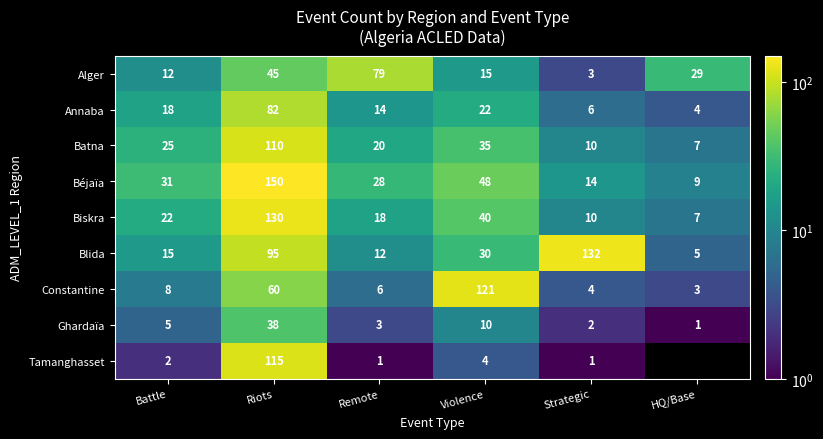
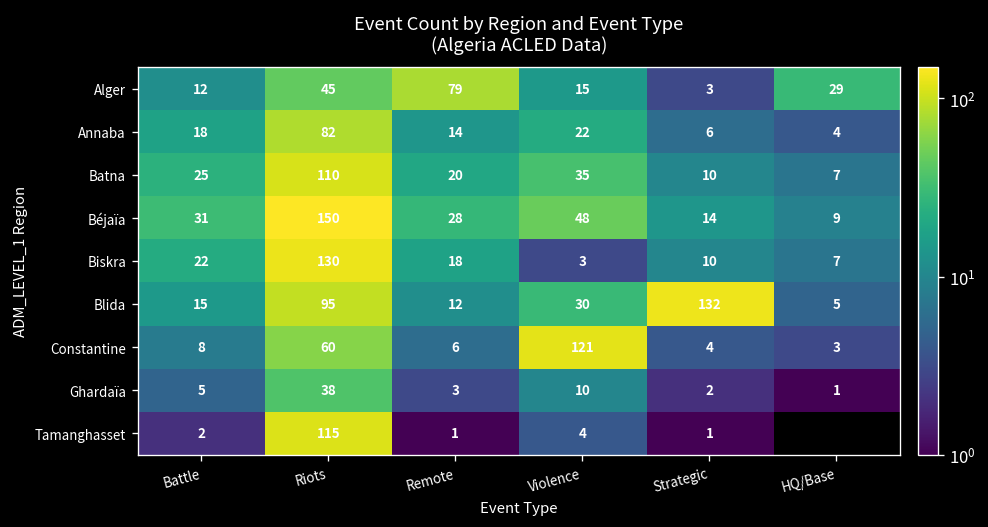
Biskra, Violence: 40 -> 3
